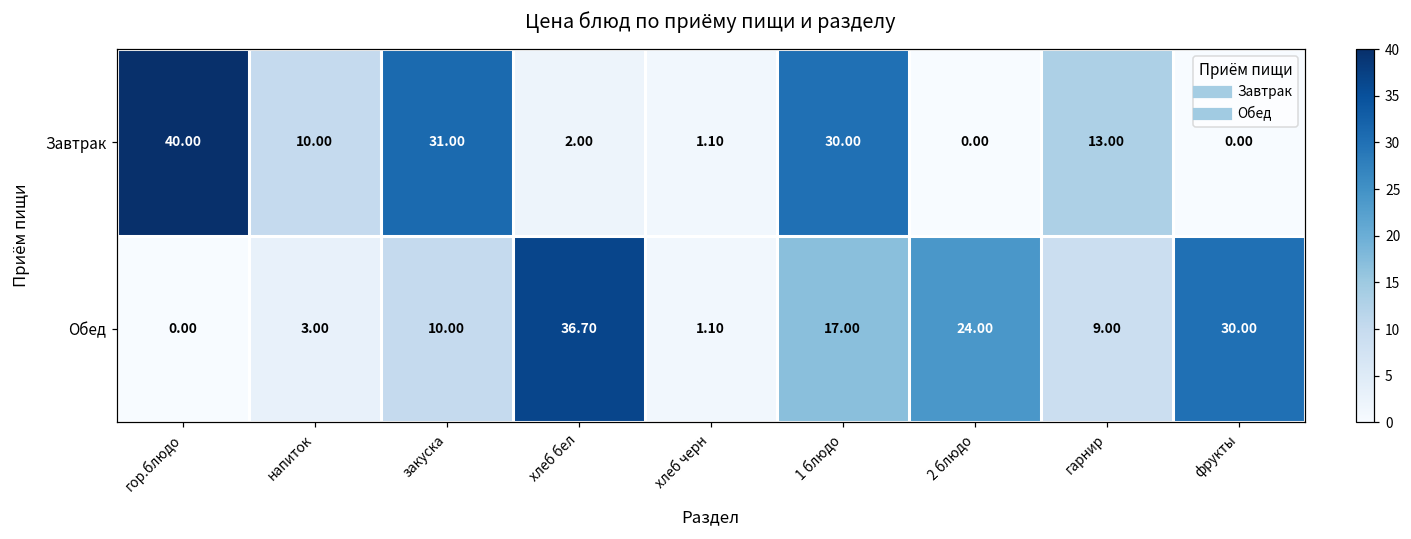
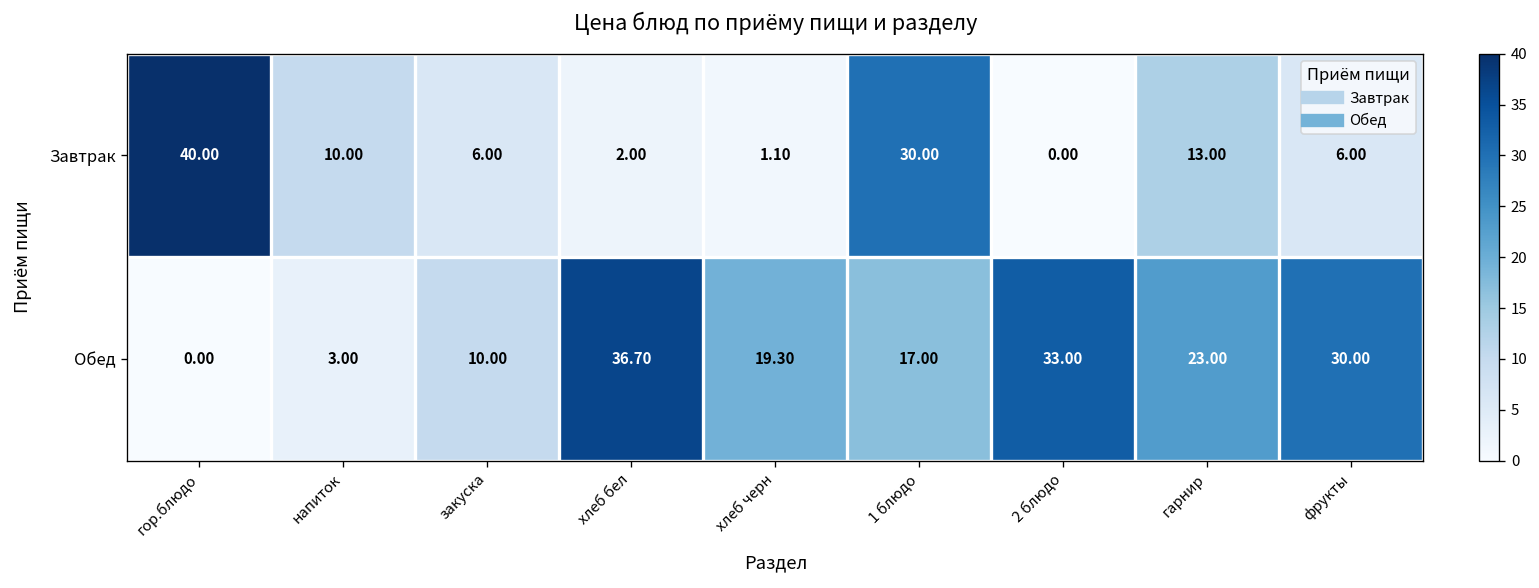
Завтрак, закуска: 31.00 -> 6.00
Завтрак, фрукты: 0.00 -> 6.00
Обед, хлеб черн: 1.10 -> 19.30
Обед, 2 блюдо: 24.00 -> 33.00
Обед, гарнир: 9.00 -> 23.00
